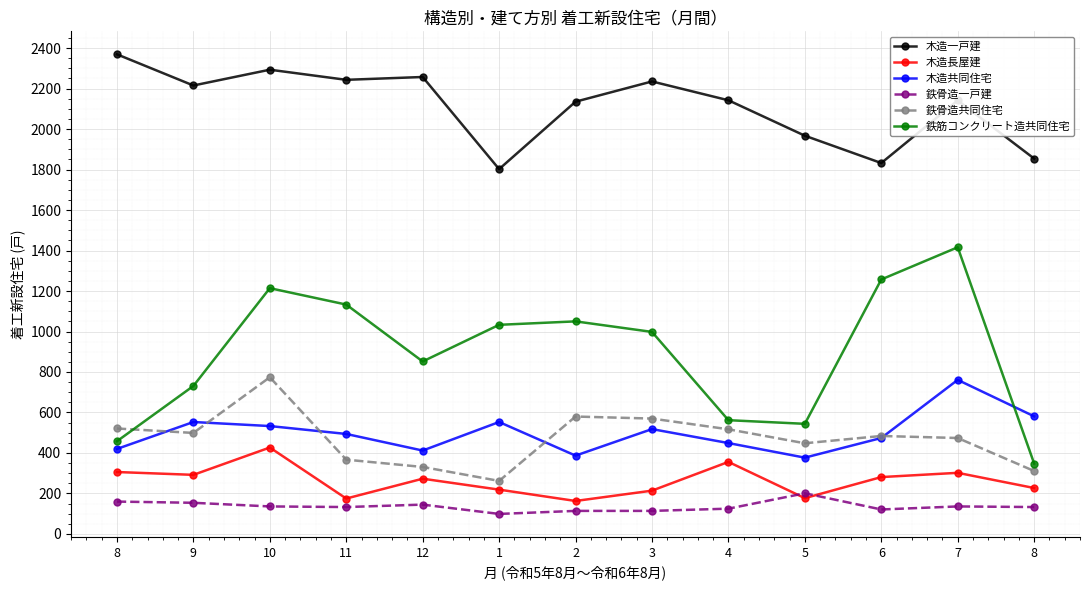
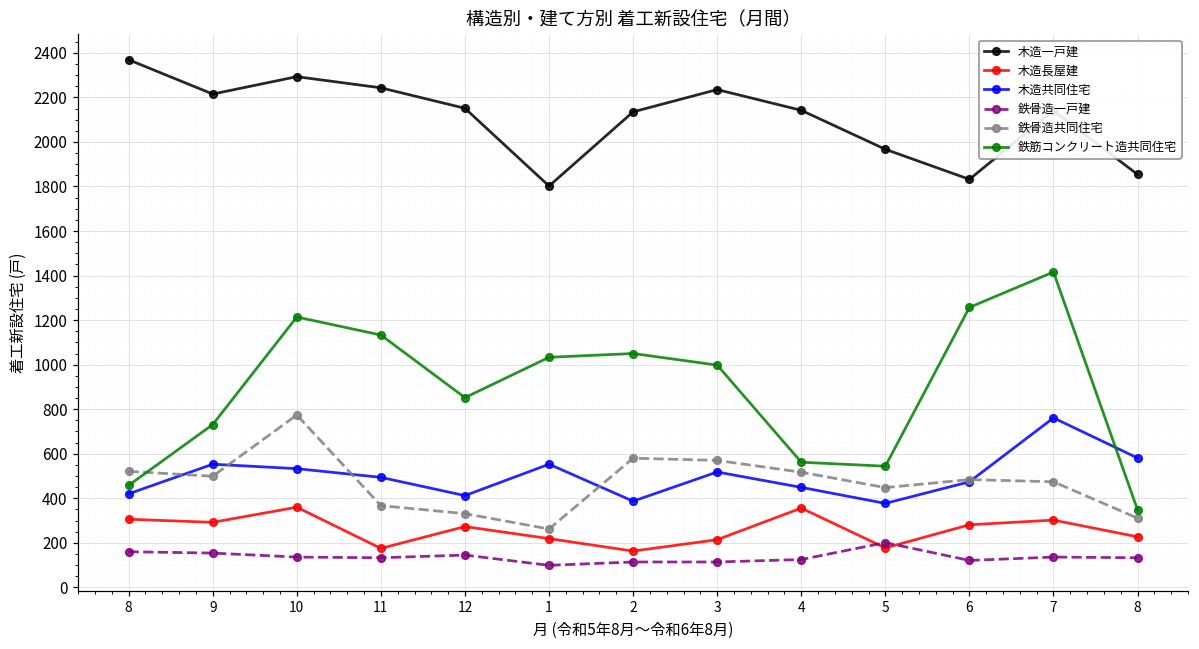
木造長屋建, 10: 430 -> 360
木造一戸建, 12: 2260 -> 2150
